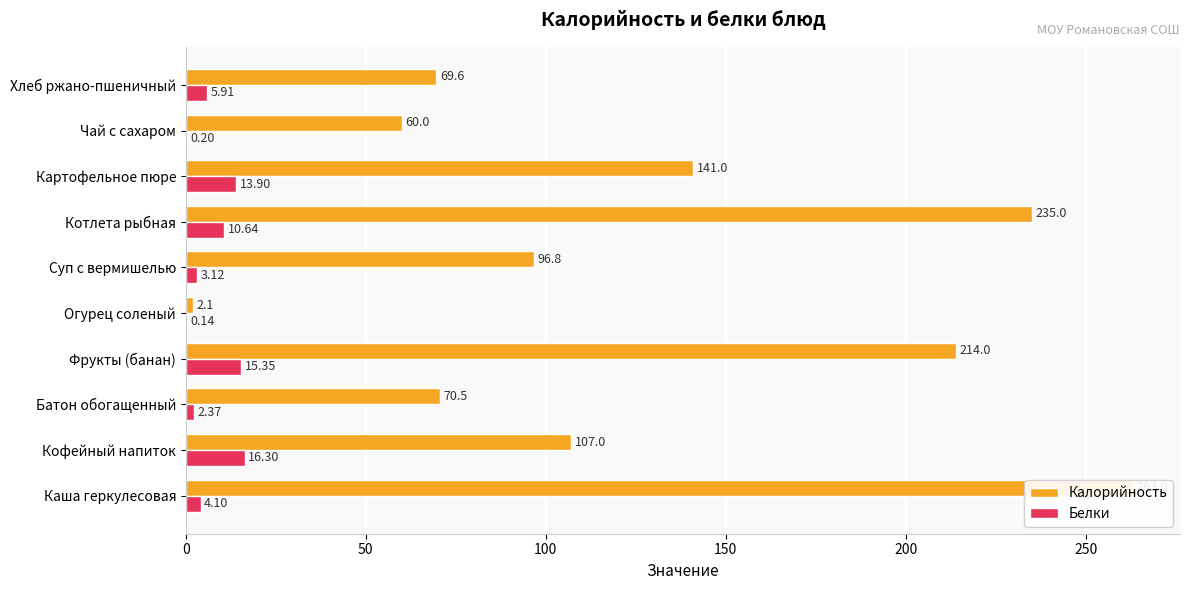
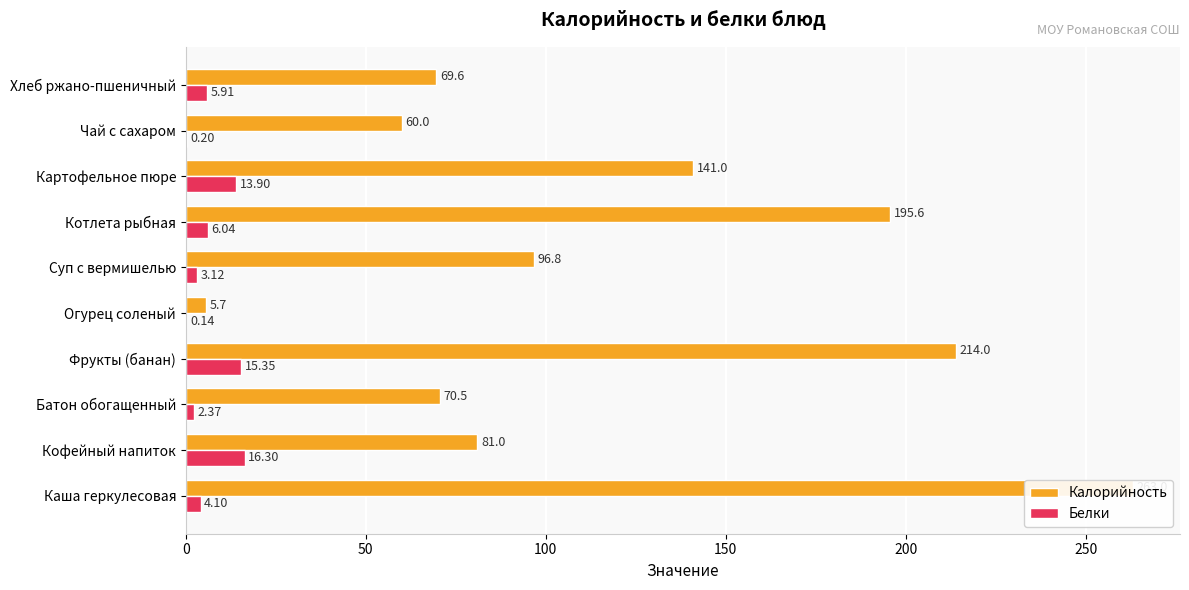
Калорийность, Котлета рыбная: 235.0 -> 195.6
Белки, Котлета рыбная: 10.64 -> 6.04
Калорийность, Огурец соленый: 2.1 -> 5.7
Калорийность, Кофейный напиток: 107.0 -> 81.0
